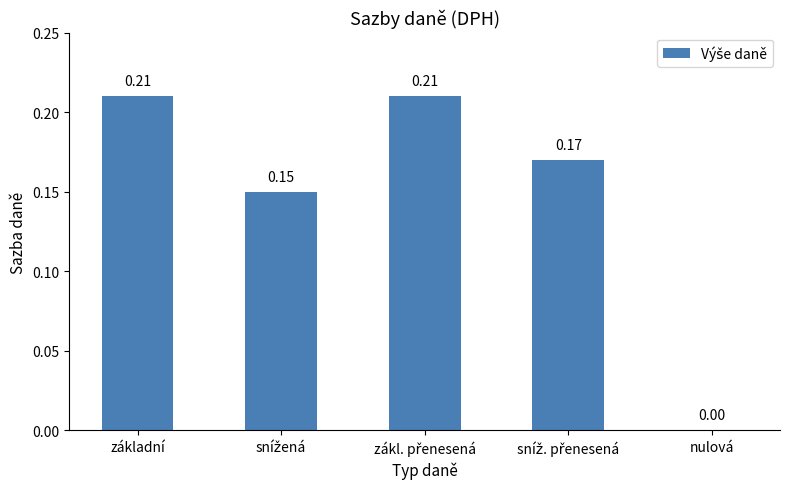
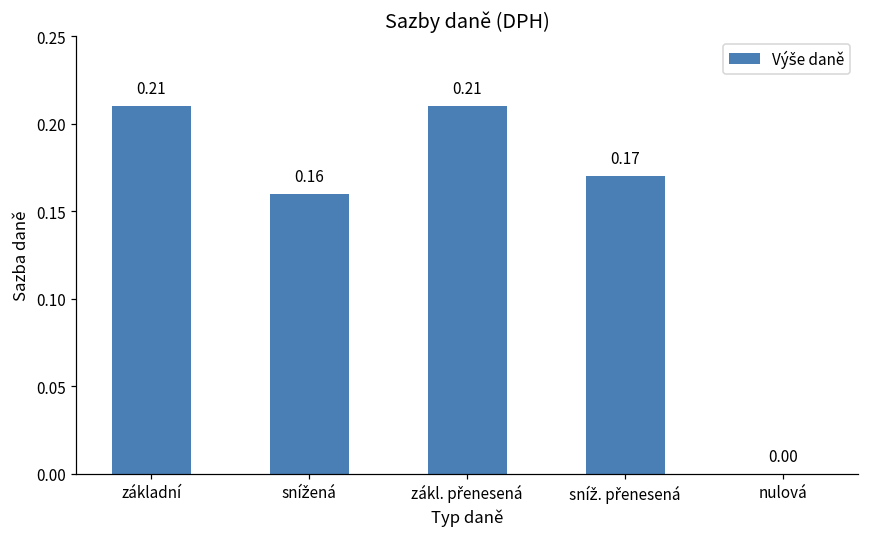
snížená: 0.15 -> 0.16
